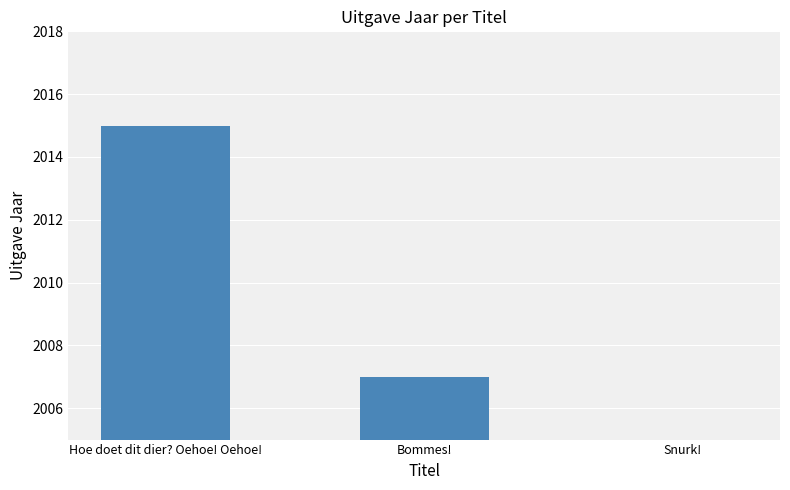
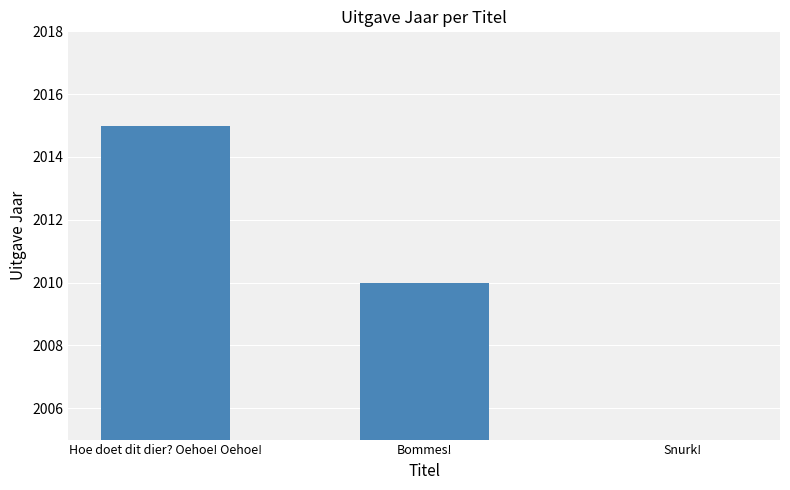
Bommes!: 2007 -> 2010
